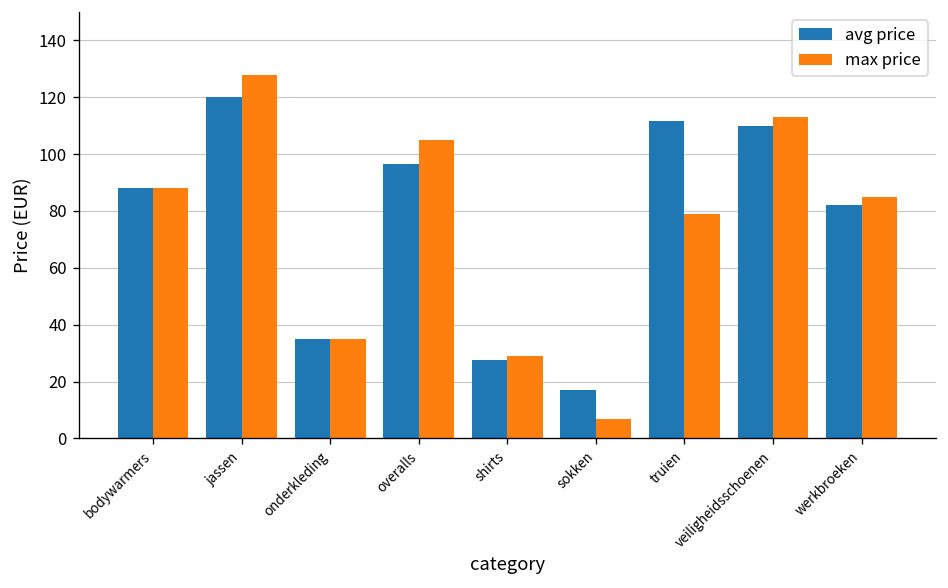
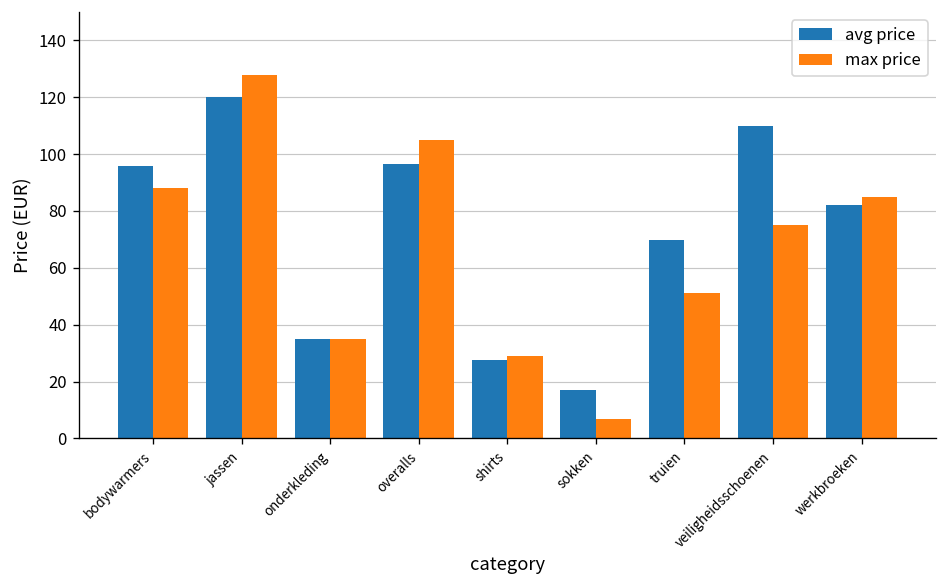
avg price, bodywarmers: 88 -> 96
avg price, truien: 112 -> 70
max price, truien: 79 -> 51
max price, veiligheidsschoenen: 113 -> 75
